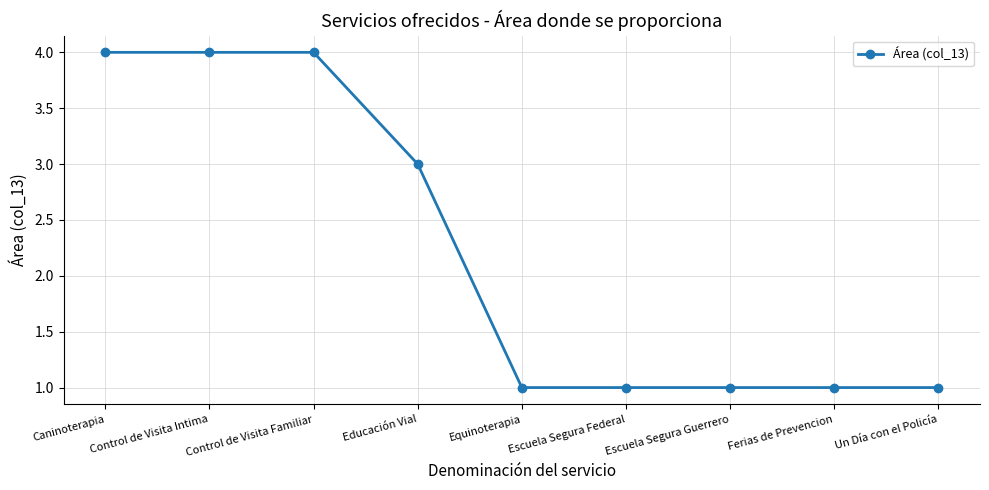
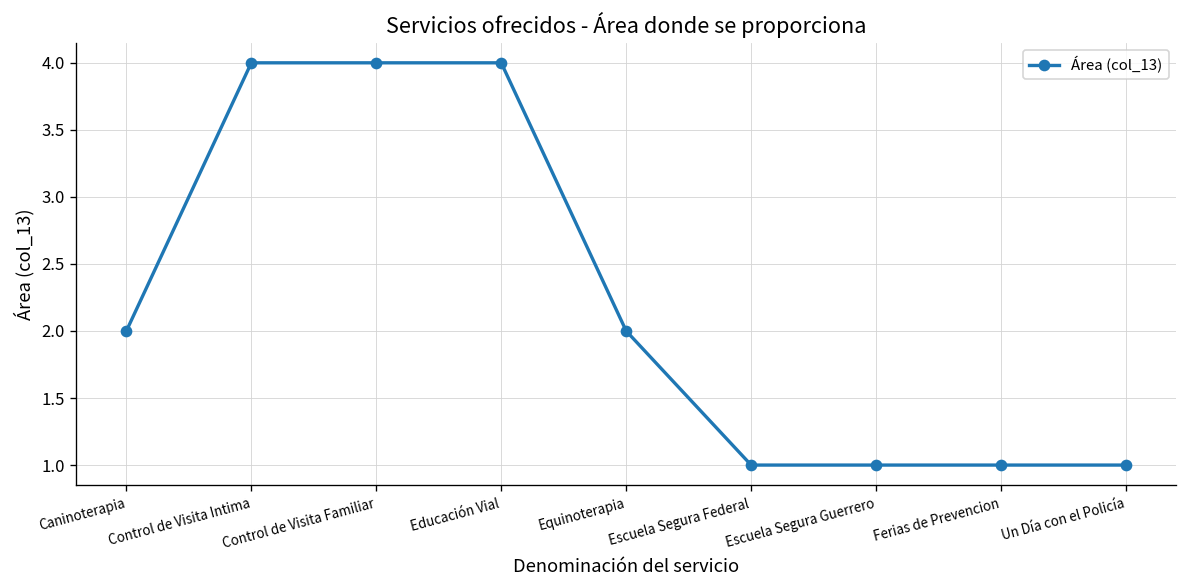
Caninoterapia: 4 -> 2
Educación Vial: 3 -> 4
Equinoterapia: 1 -> 2
